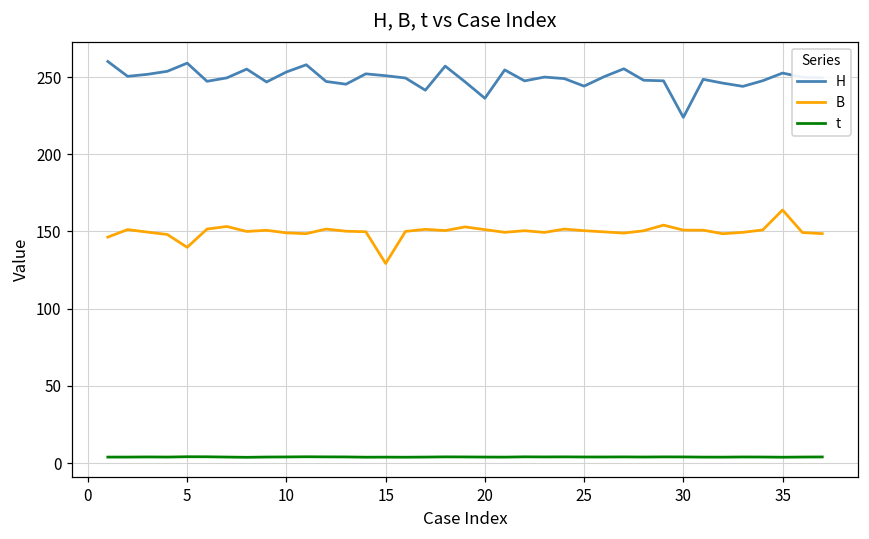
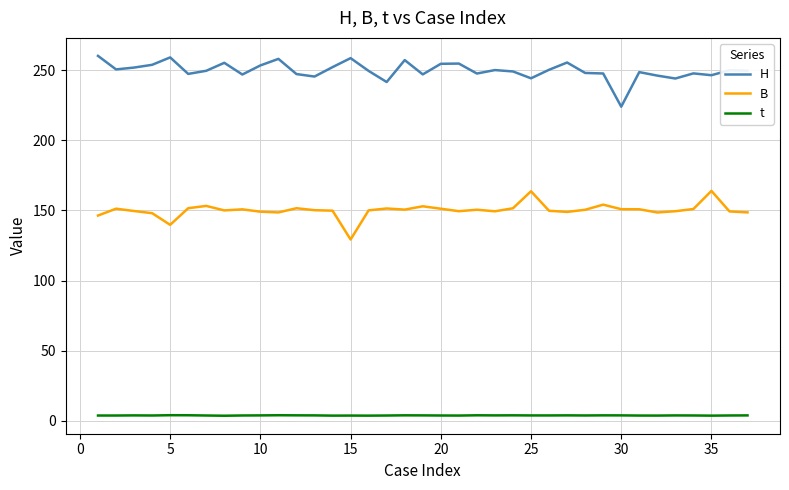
H, 15: 251 -> 259
H, 20: 236 -> 255
B, 25: 151 -> 164
H, 35: 253 -> 246
